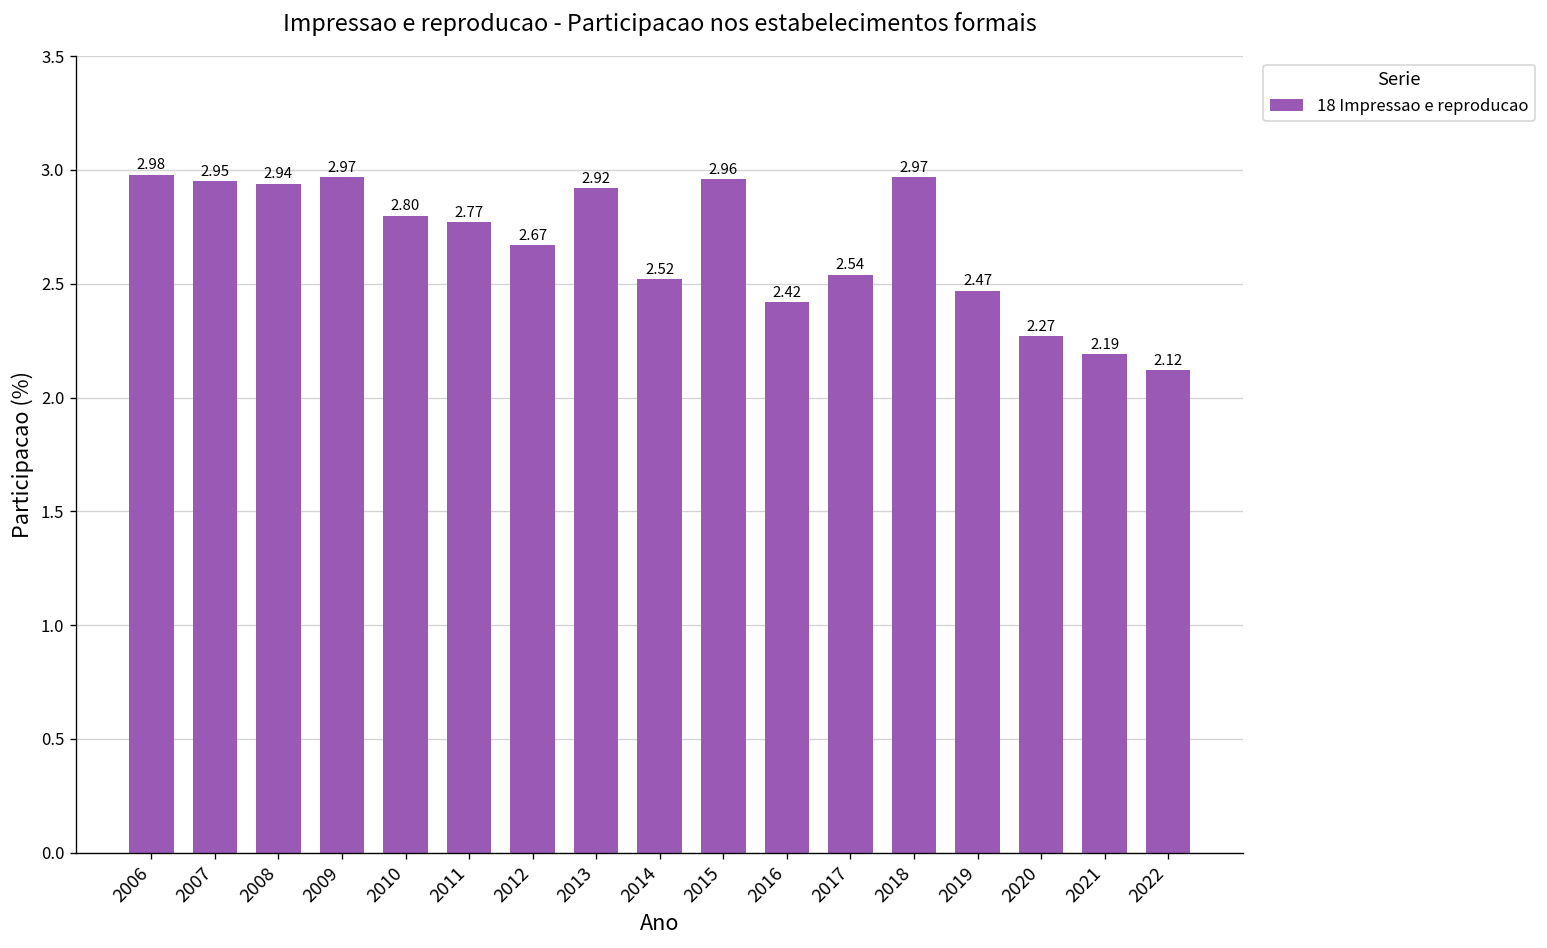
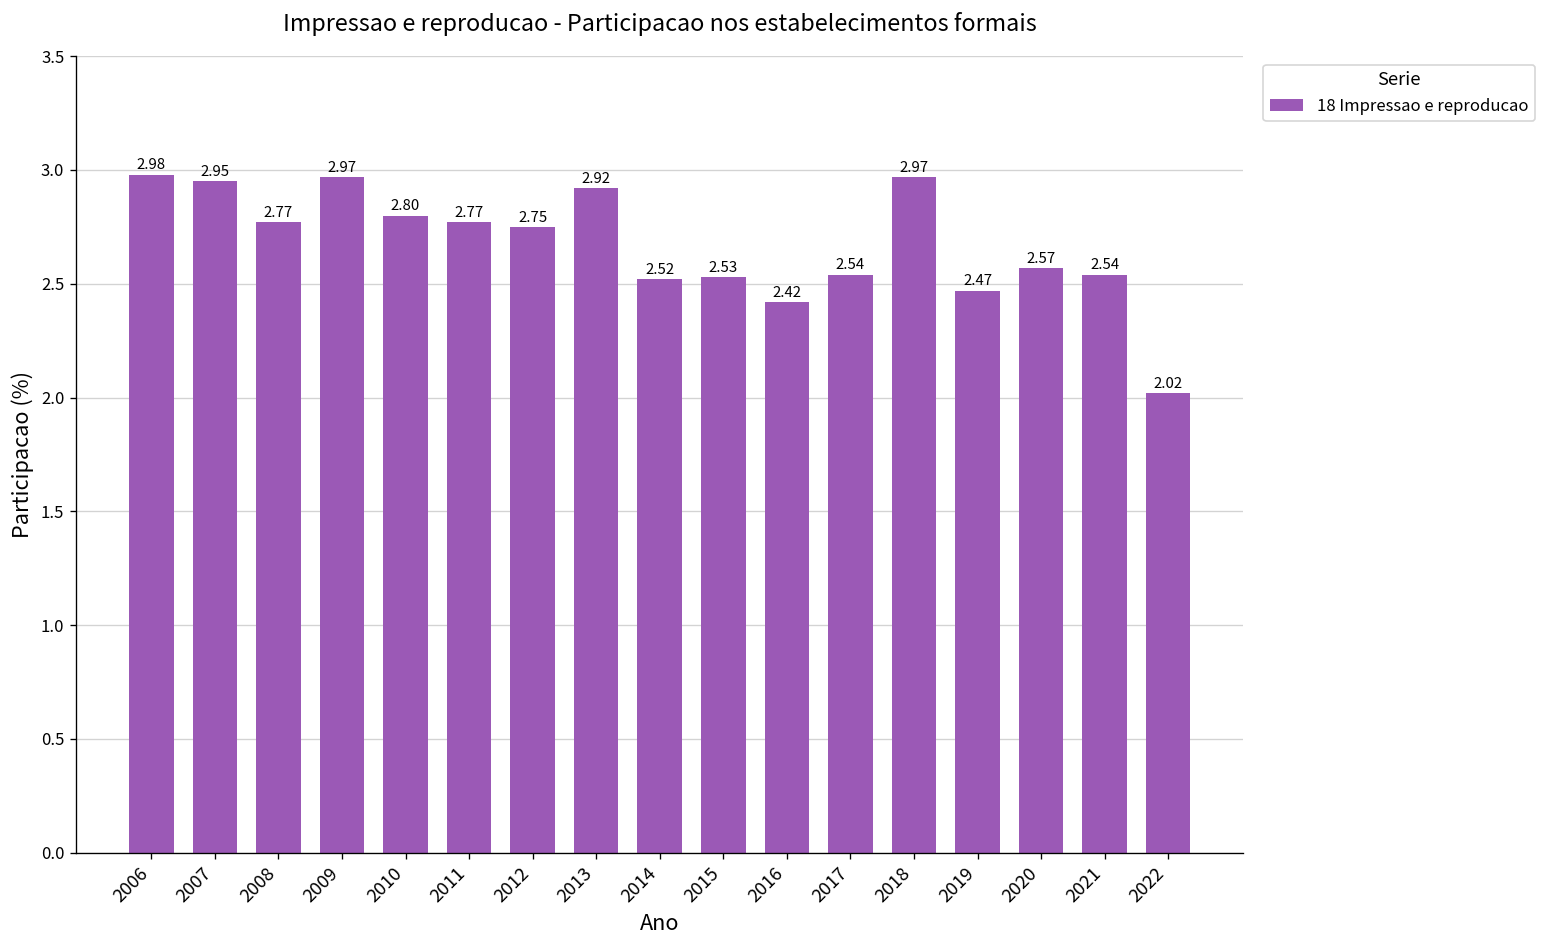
2008: 2.94 -> 2.77
2012: 2.67 -> 2.75
2015: 2.96 -> 2.53
2020: 2.27 -> 2.57
2021: 2.19 -> 2.54
2022: 2.12 -> 2.02
